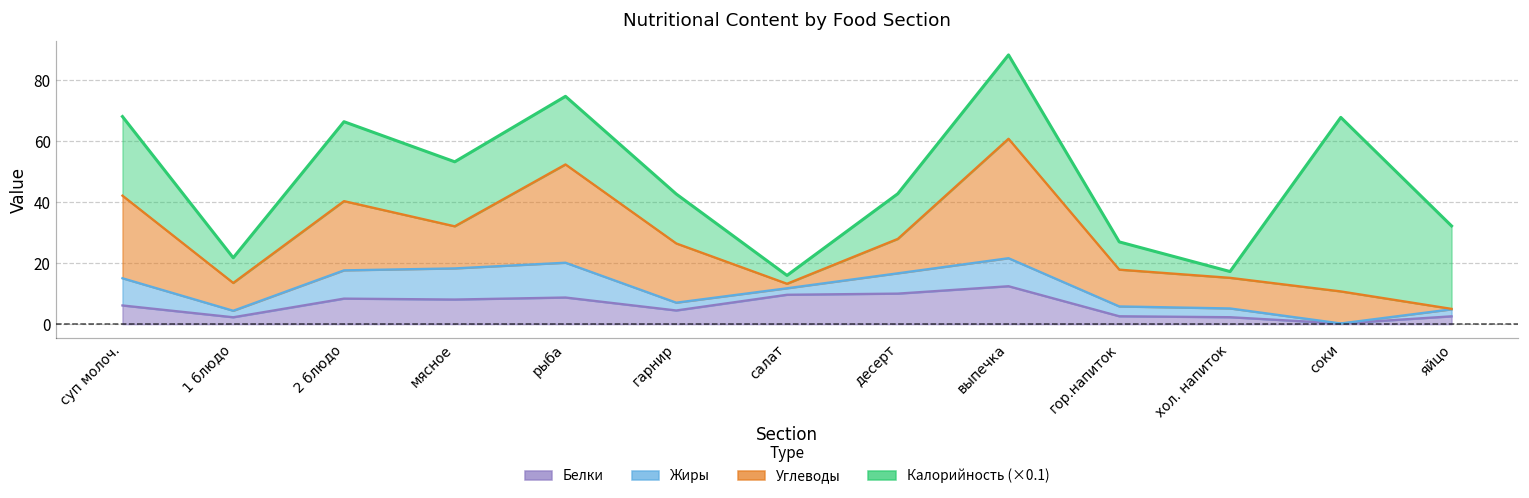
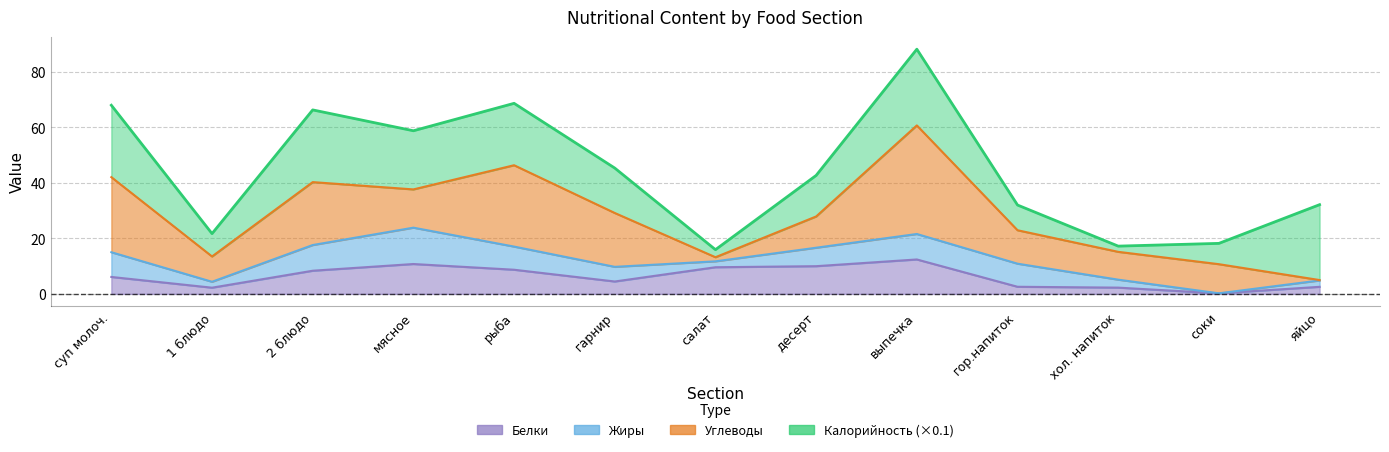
Белки, мясное: 8 -> 11
Жиры, мясное: 10 -> 13
Жиры, рыба: 11 -> 8
Углеводы, рыба: 32 -> 29
Жиры, гарнир: 3 -> 5
Жиры, гор.напиток: 3 -> 8
Калорийность (×0.1), соки: 57 -> 8
